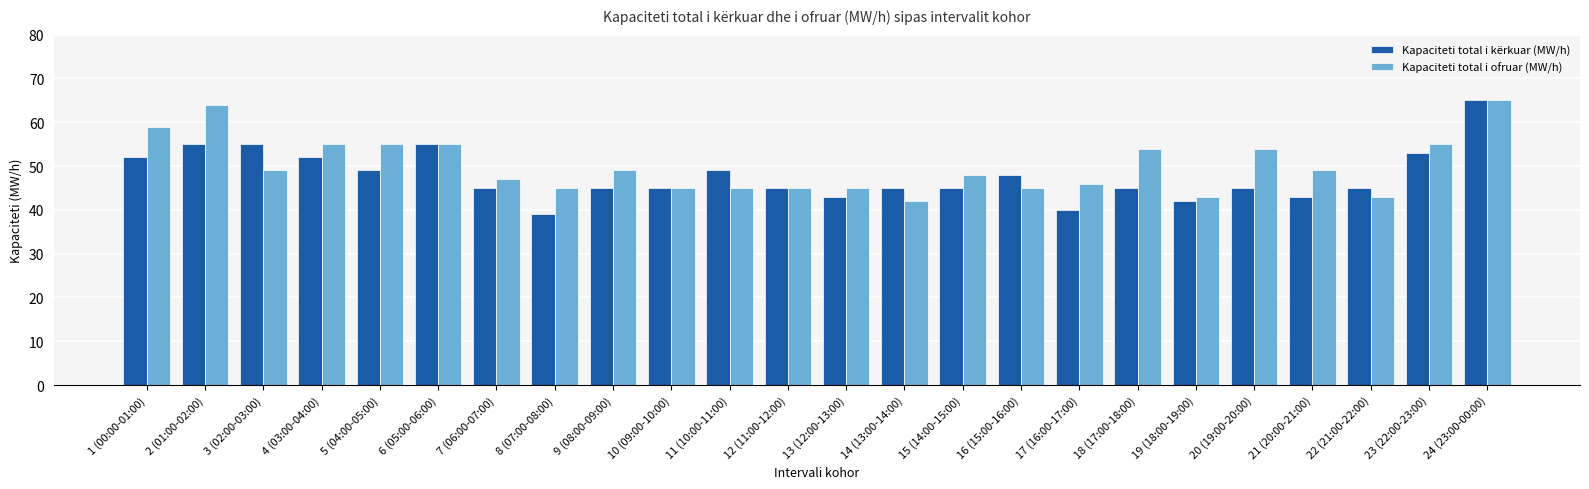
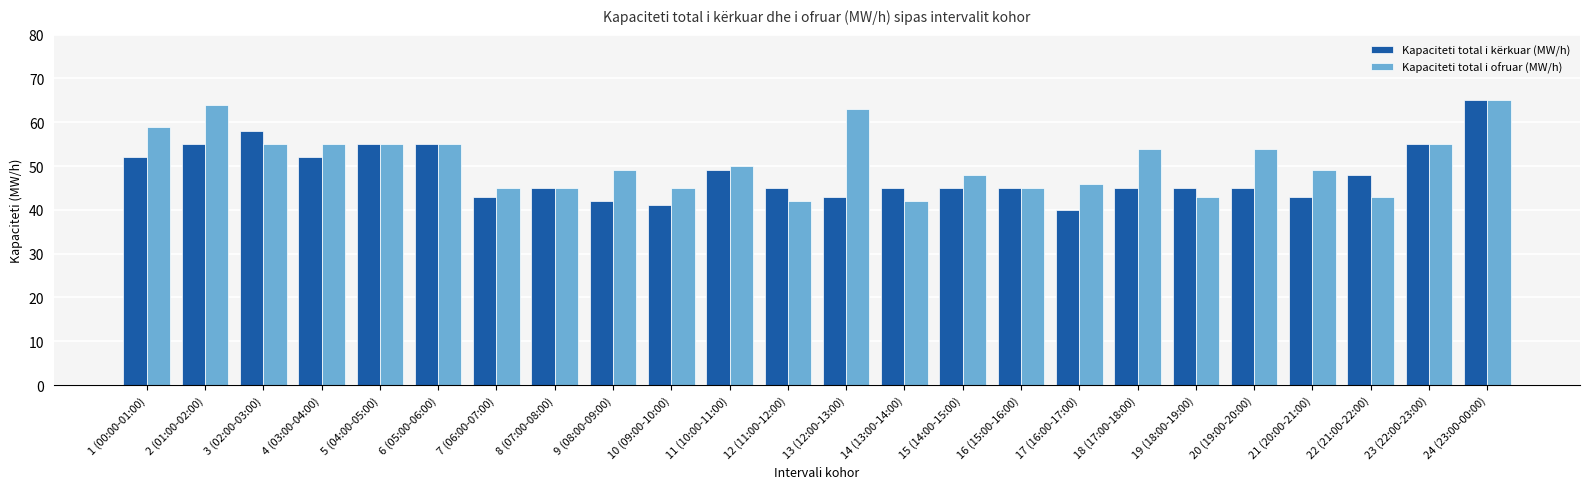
Kapaciteti total i kërkuar (MW/h), 3 (02:00-03:00): 55 -> 58
Kapaciteti total i ofruar (MW/h), 3 (02:00-03:00): 49 -> 55
Kapaciteti total i kërkuar (MW/h), 5 (04:00-05:00): 49 -> 55
Kapaciteti total i kërkuar (MW/h), 7 (06:00-07:00): 45 -> 43
Kapaciteti total i ofruar (MW/h), 7 (06:00-07:00): 47 -> 45
Kapaciteti total i kërkuar (MW/h), 8 (07:00-08:00): 39 -> 45
Kapaciteti total i kërkuar (MW/h), 9 (08:00-09:00): 45 -> 42
Kapaciteti total i kërkuar (MW/h), 10 (09:00-10:00): 45 -> 41
Kapaciteti total i ofruar (MW/h), 11 (10:00-11:00): 45 -> 50
Kapaciteti total i ofruar (MW/h), 12 (11:00-12:00): 45 -> 42
Kapaciteti total i ofruar (MW/h), 13 (12:00-13:00): 45 -> 63
Kapaciteti total i kërkuar (MW/h), 16 (15:00-16:00): 48 -> 45
Kapaciteti total i kërkuar (MW/h), 19 (18:00-19:00): 42 -> 45
Kapaciteti total i kërkuar (MW/h), 22 (21:00-22:00): 45 -> 48
Kapaciteti total i kërkuar (MW/h), 23 (22:00-23:00): 53 -> 55
